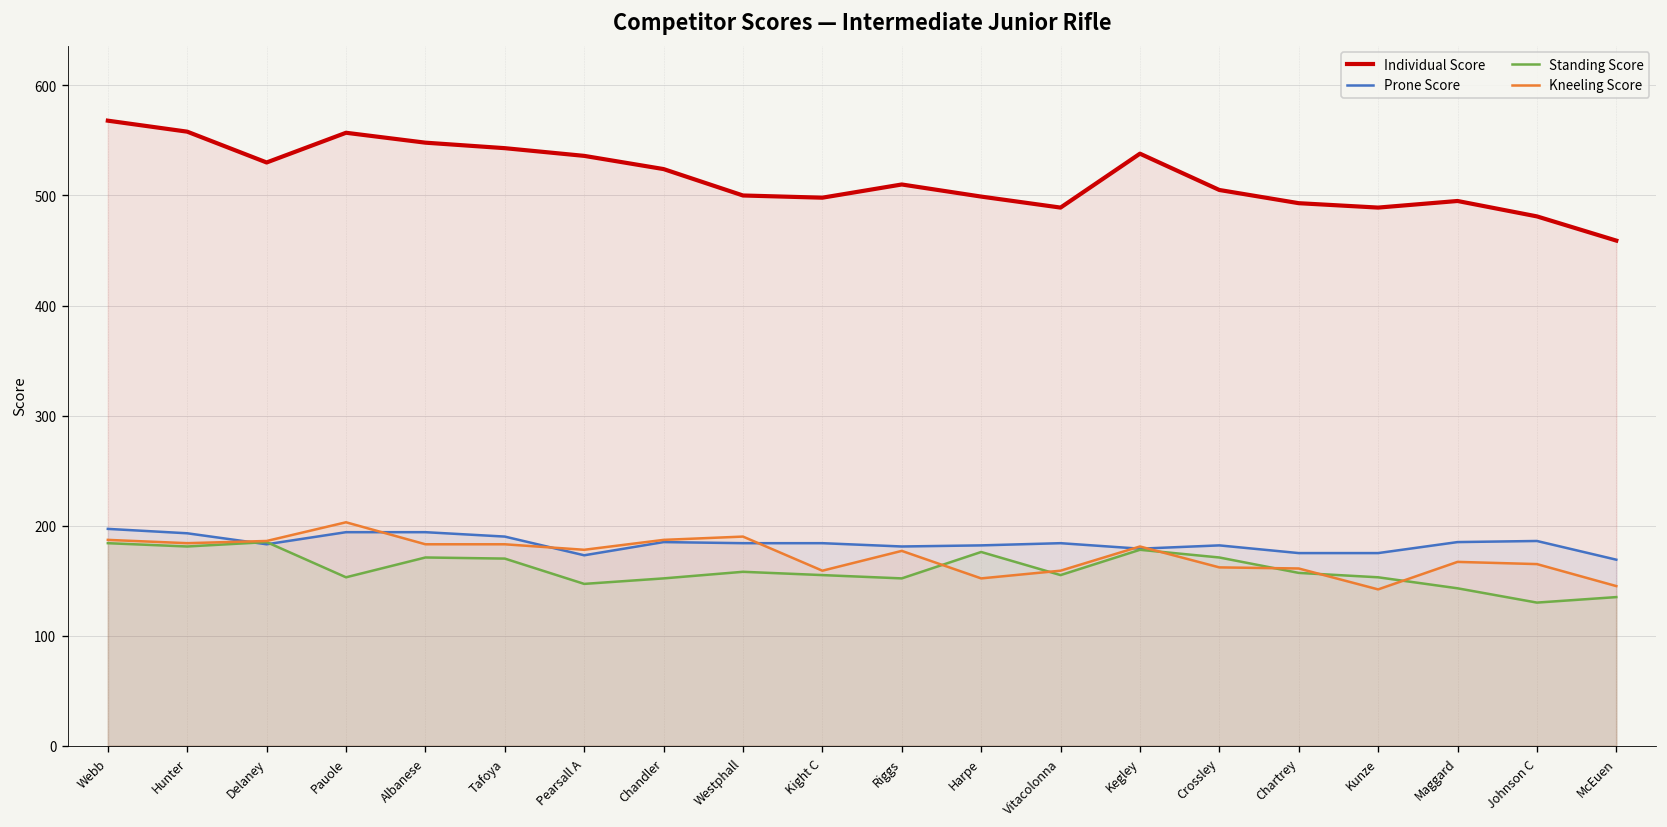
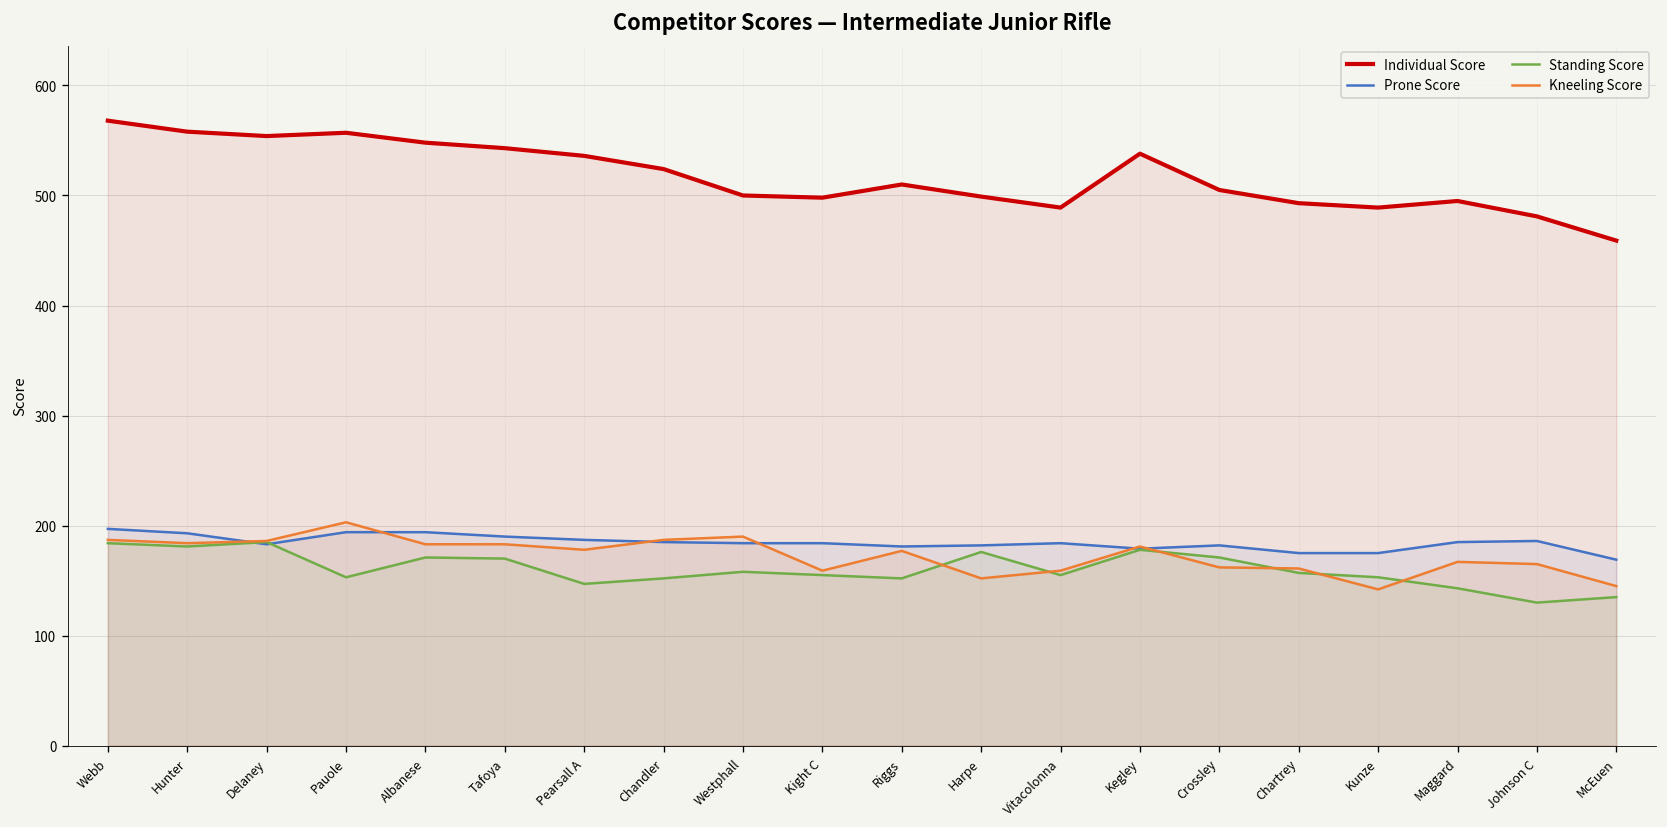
Individual Score, Delaney: 530 -> 550
Prone Score, Pearsall A: 170 -> 190
